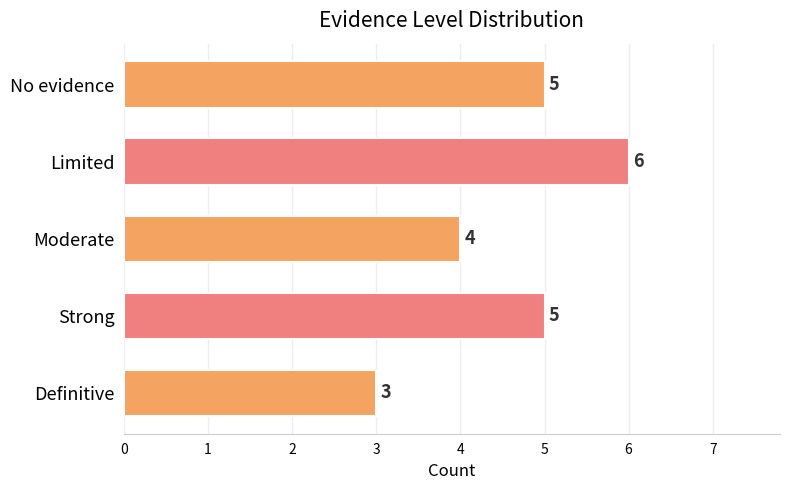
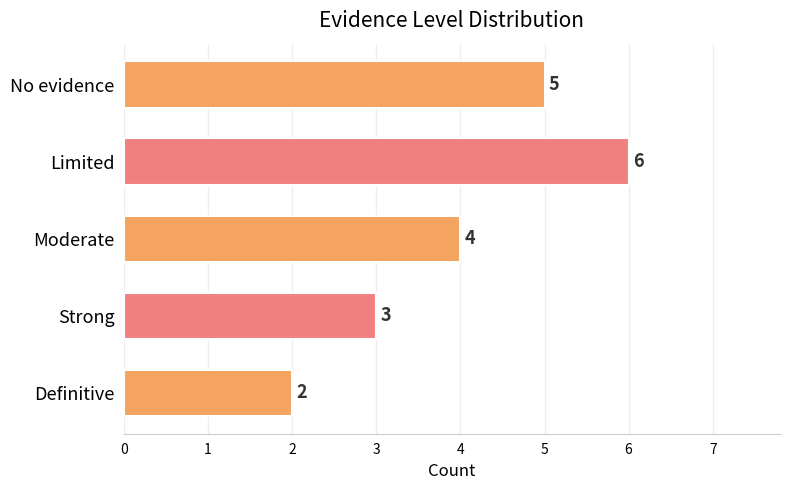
Strong: 5 -> 3
Definitive: 3 -> 2
